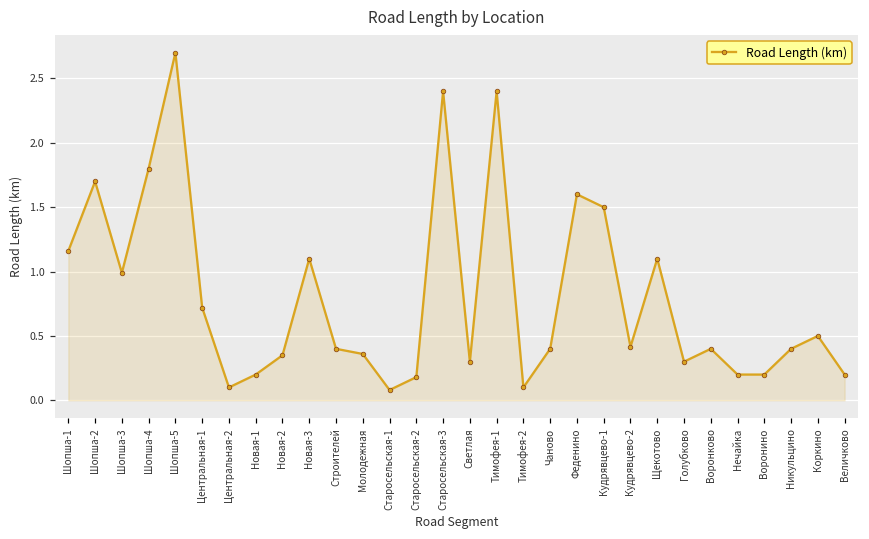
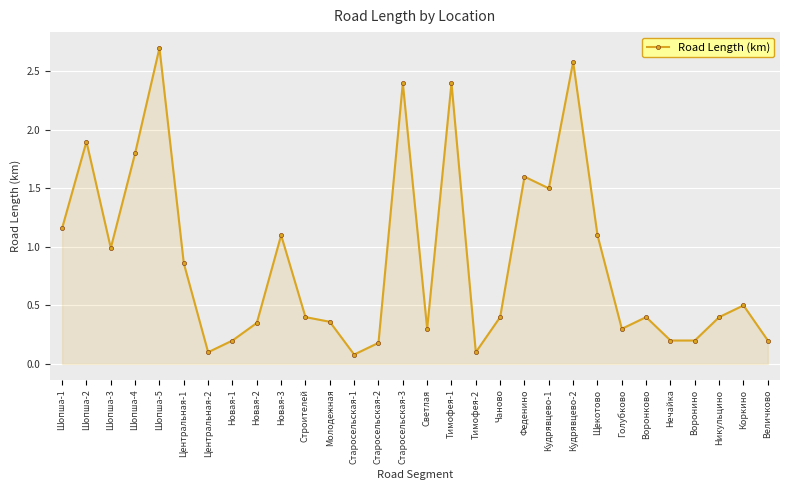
Шопша-2: 1.7 -> 1.9
Центральная-1: 0.72 -> 0.86
Кудрявцево-2: 0.42 -> 2.58
